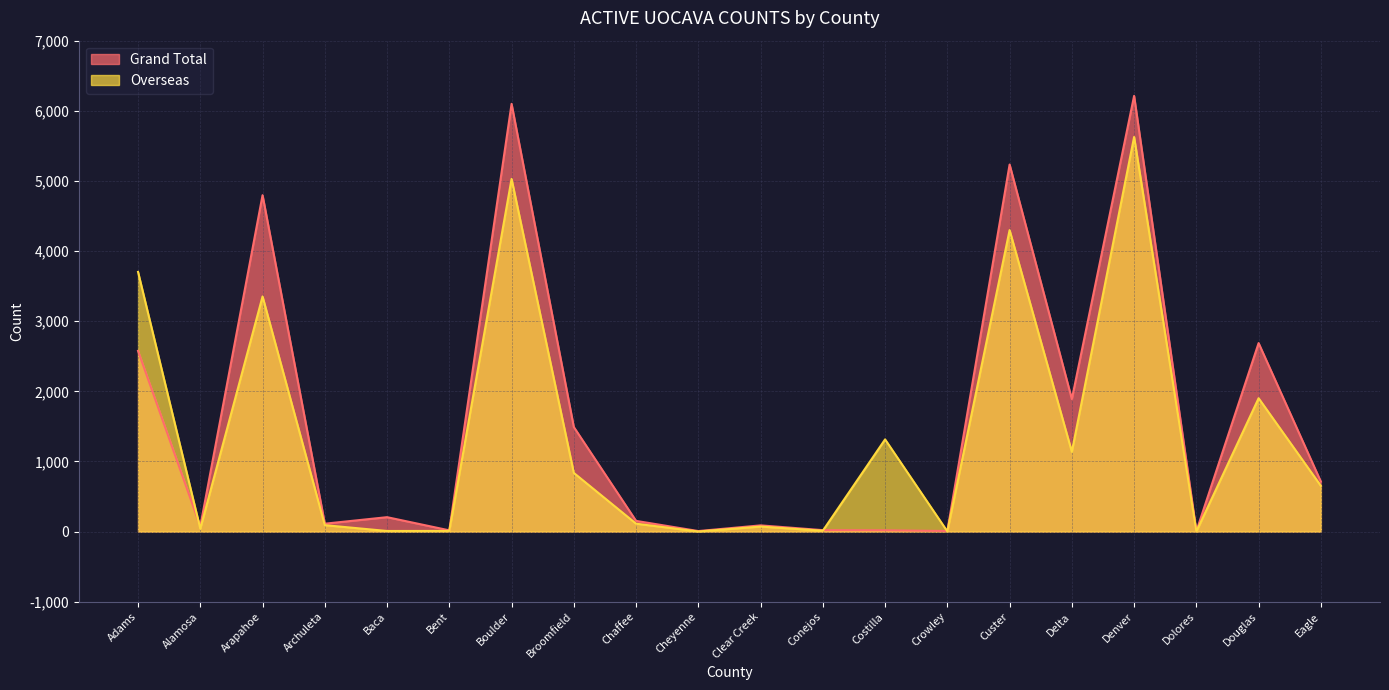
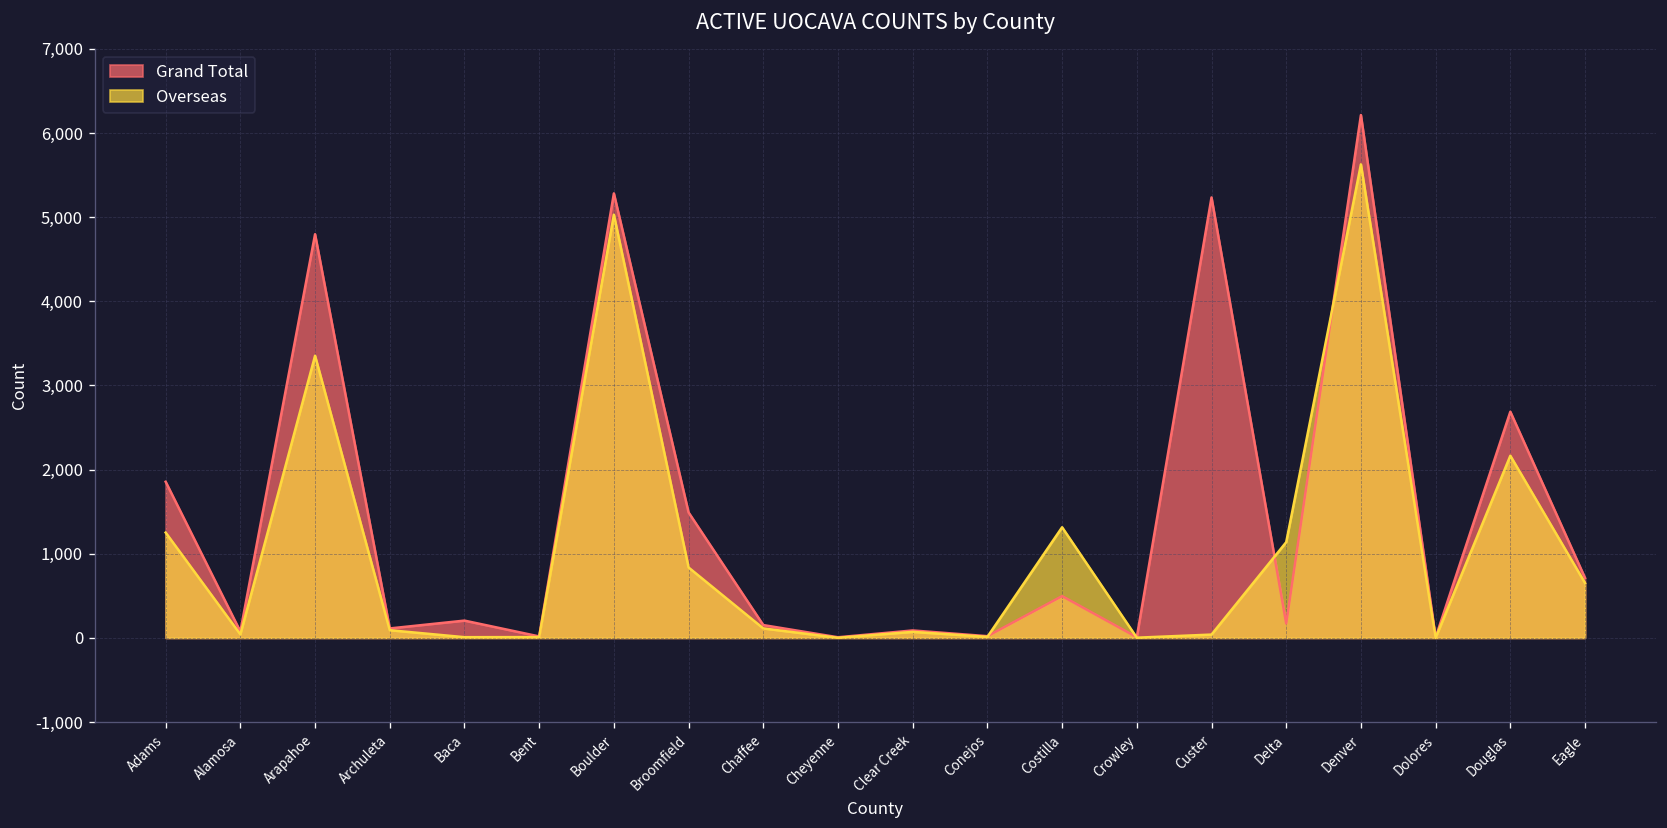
Grand Total, Adams: 2,600 -> 1,900
Overseas, Adams: 3,700 -> 1,300
Grand Total, Boulder: 6,100 -> 5,300
Grand Total, Costilla: 0 -> 500
Overseas, Custer: 4,300 -> 0
Grand Total, Delta: 1,900 -> 200
Overseas, Douglas: 1,900 -> 2,200
